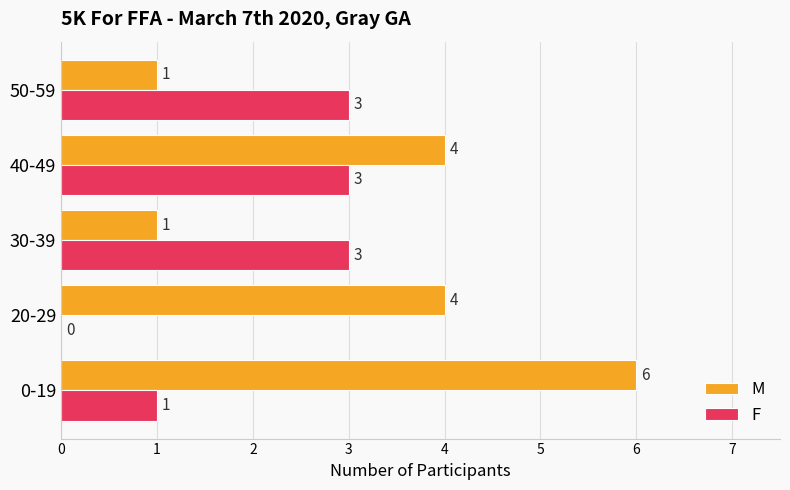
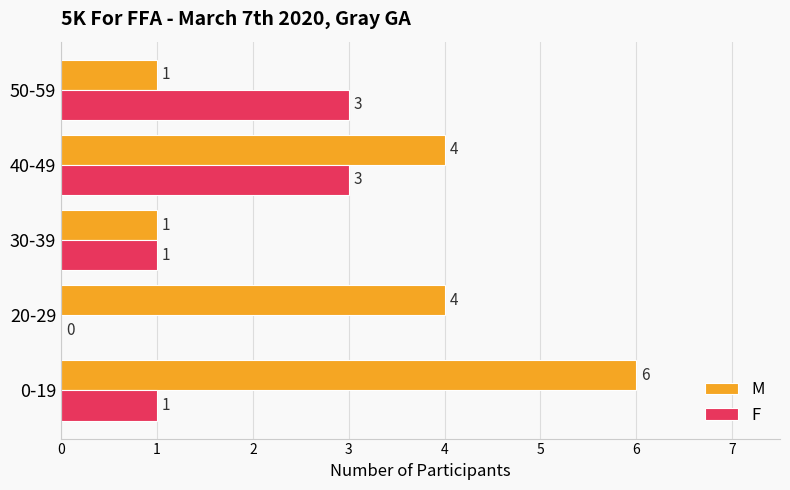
F, 30-39: 3 -> 1
